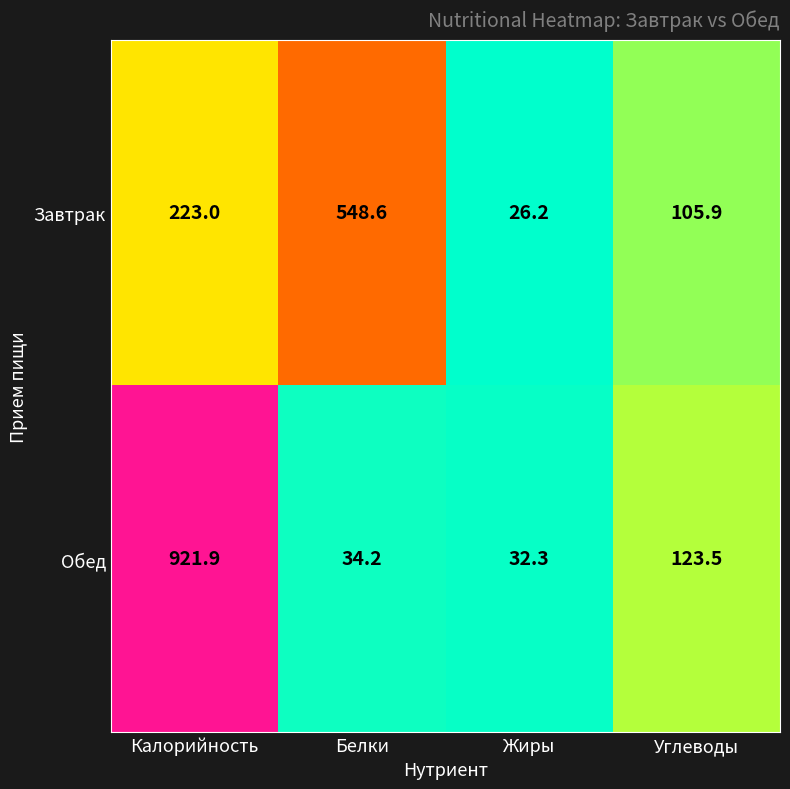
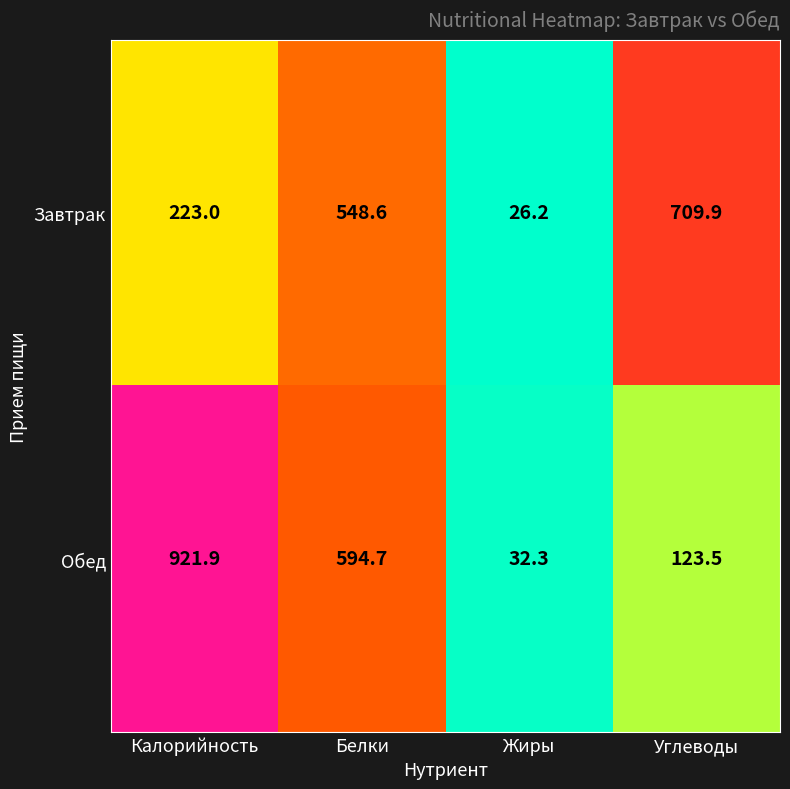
Завтрак, Углеводы: 105.9 -> 709.9
Обед, Белки: 34.2 -> 594.7
